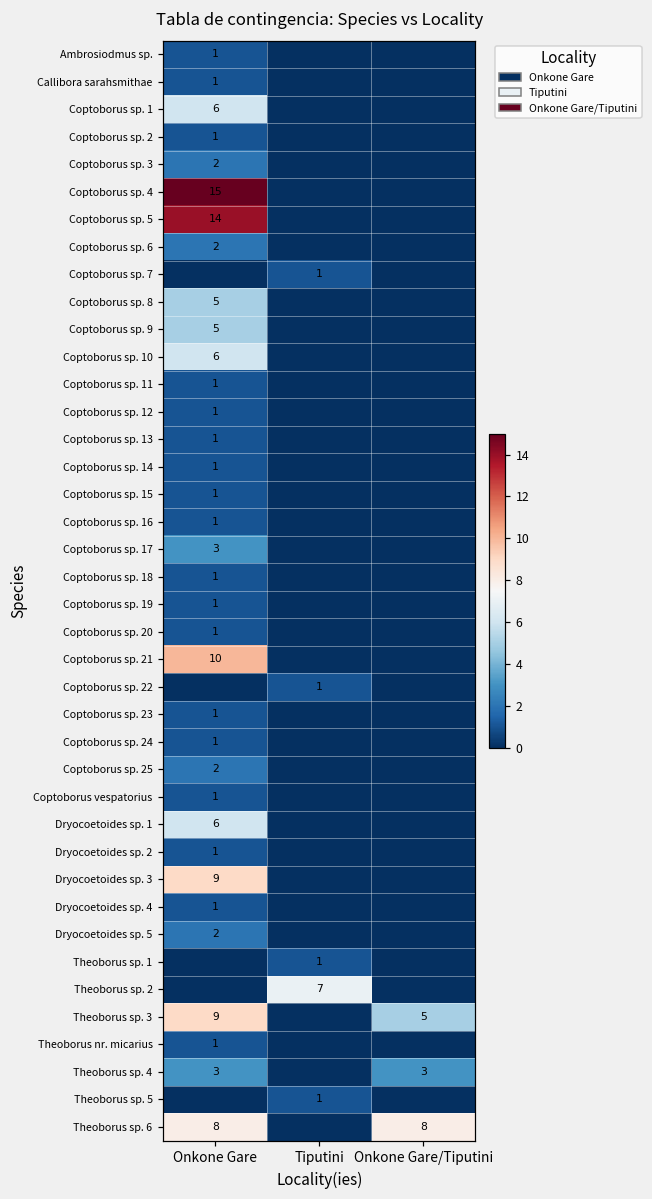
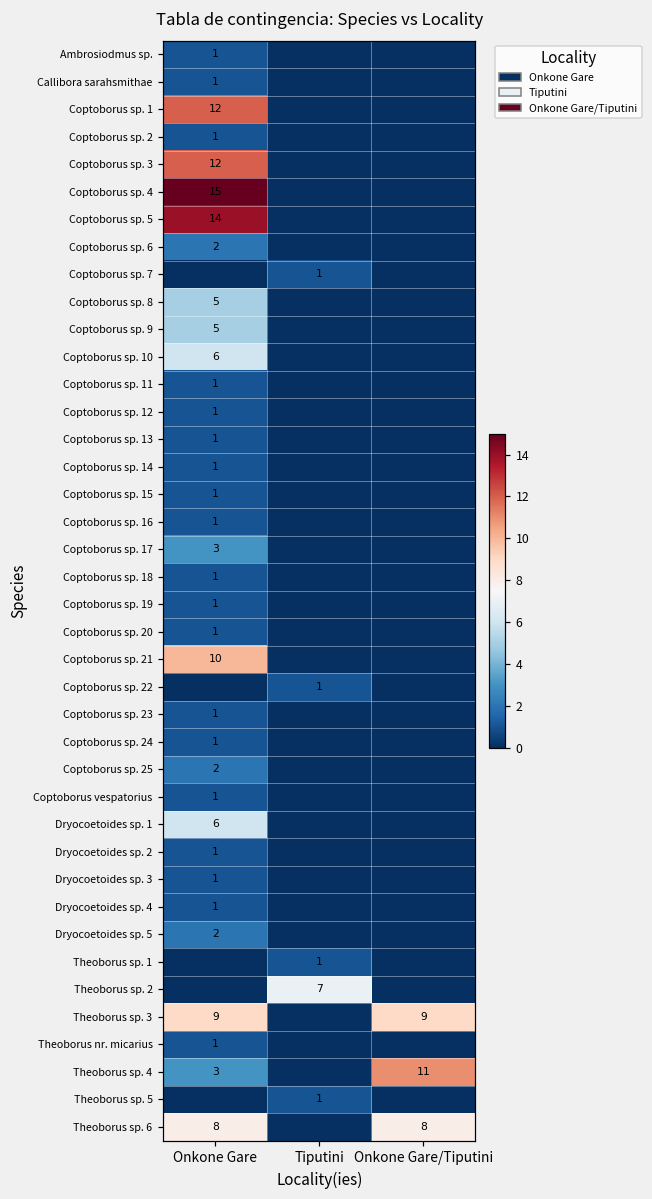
Coptoborus sp. 1, Onkone Gare: 6 -> 12
Coptoborus sp. 3, Onkone Gare: 2 -> 12
Dryocoetoides sp. 3, Onkone Gare: 9 -> 1
Theoborus sp. 3, Onkone Gare/Tiputini: 5 -> 9
Theoborus sp. 4, Onkone Gare/Tiputini: 3 -> 11
